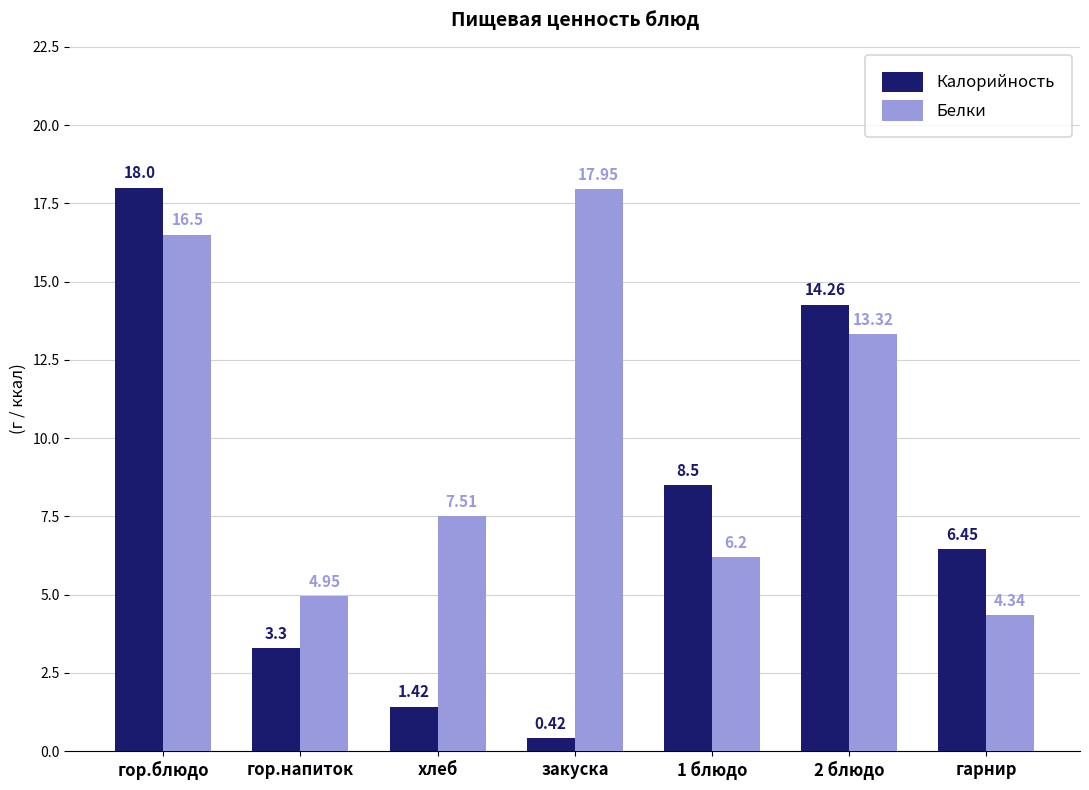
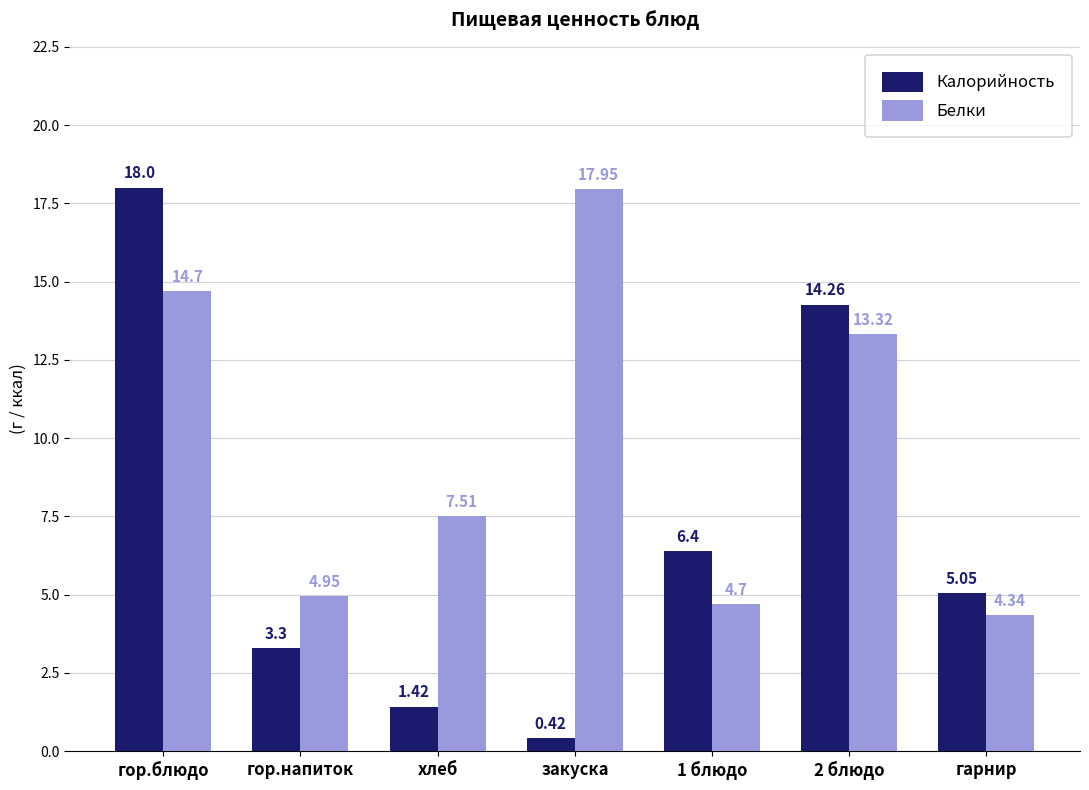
Белки, гор.блюдо: 16.5 -> 14.7
Калорийность, 1 блюдо: 8.5 -> 6.4
Белки, 1 блюдо: 6.2 -> 4.7
Калорийность, гарнир: 6.45 -> 5.05
